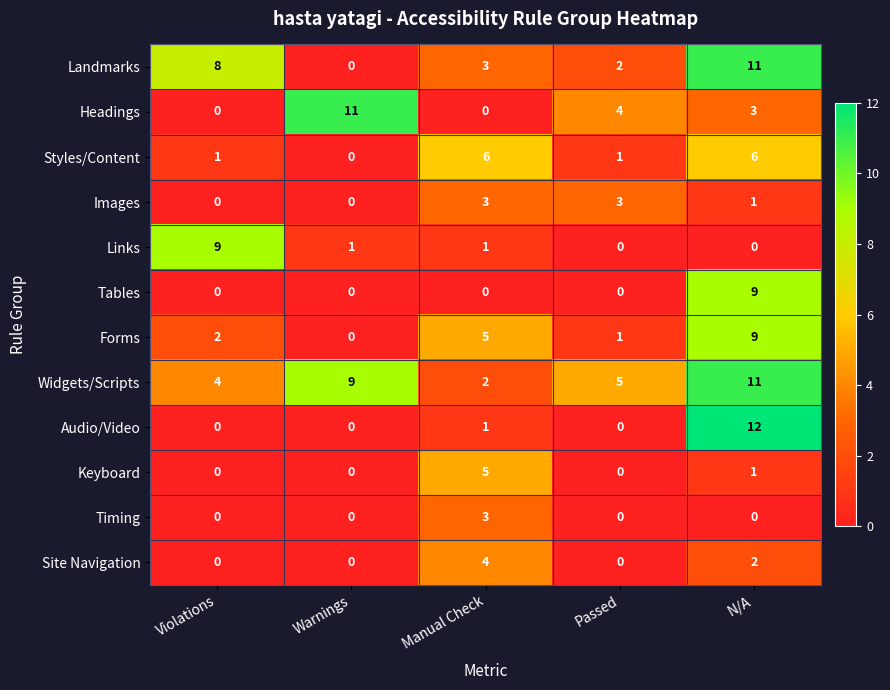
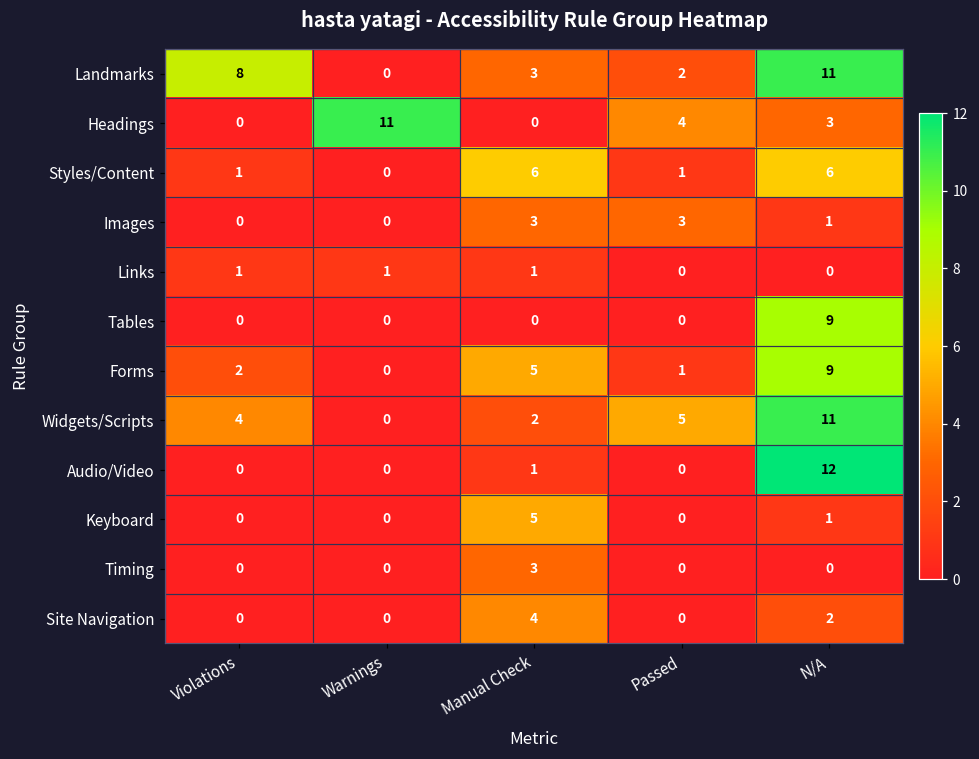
Links, Violations: 9 -> 1
Widgets/Scripts, Warnings: 9 -> 0
